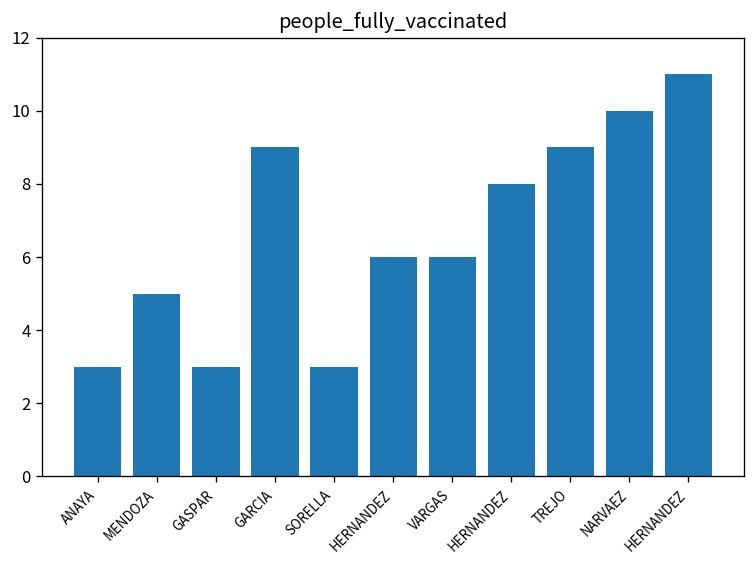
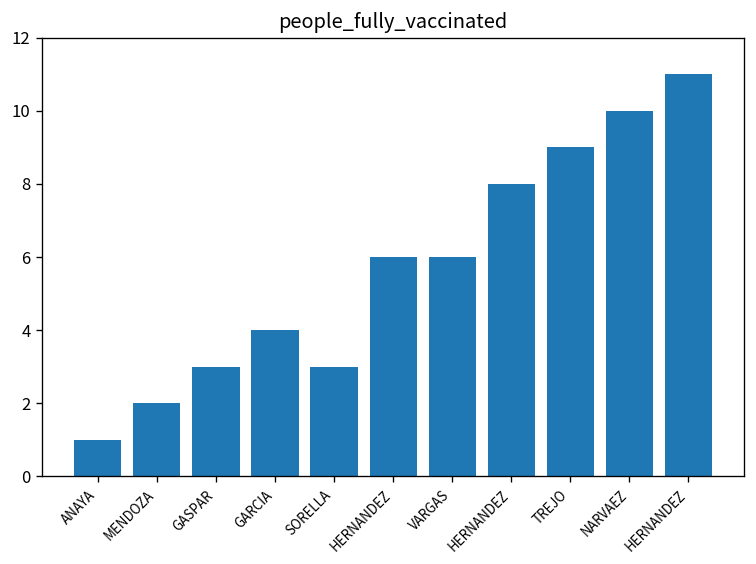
ANAYA: 3 -> 1
MENDOZA: 5 -> 2
GARCIA: 9 -> 4
